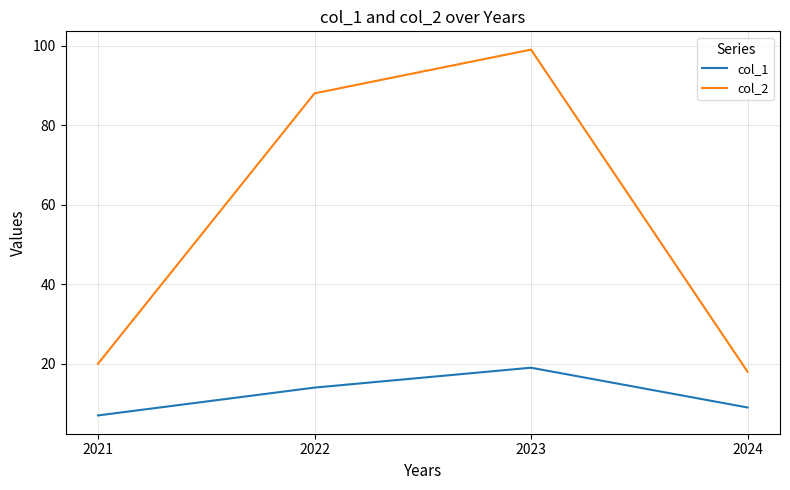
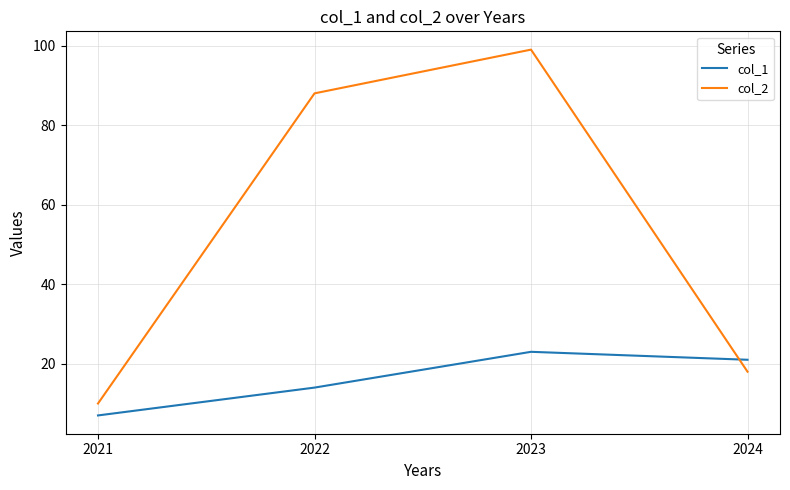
col_2, 2021: 20 -> 10
col_1, 2023: 19 -> 23
col_1, 2024: 9 -> 21
